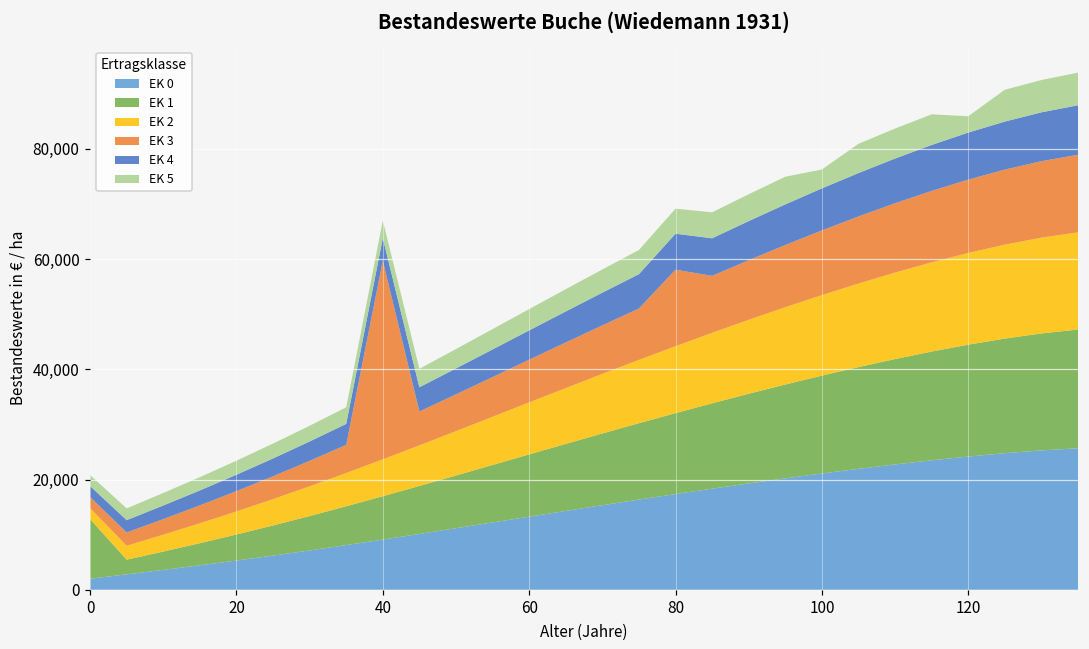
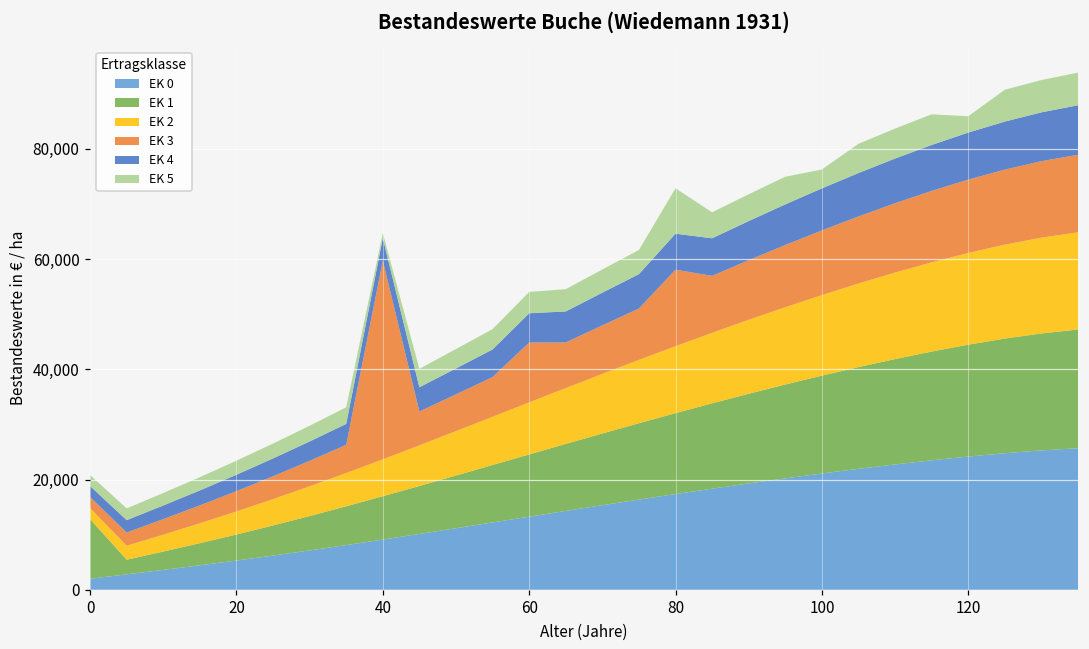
EK 5, 40: 3,000 -> 1,000
EK 3, 60: 8,000 -> 11,000
EK 5, 80: 5,000 -> 8,000
